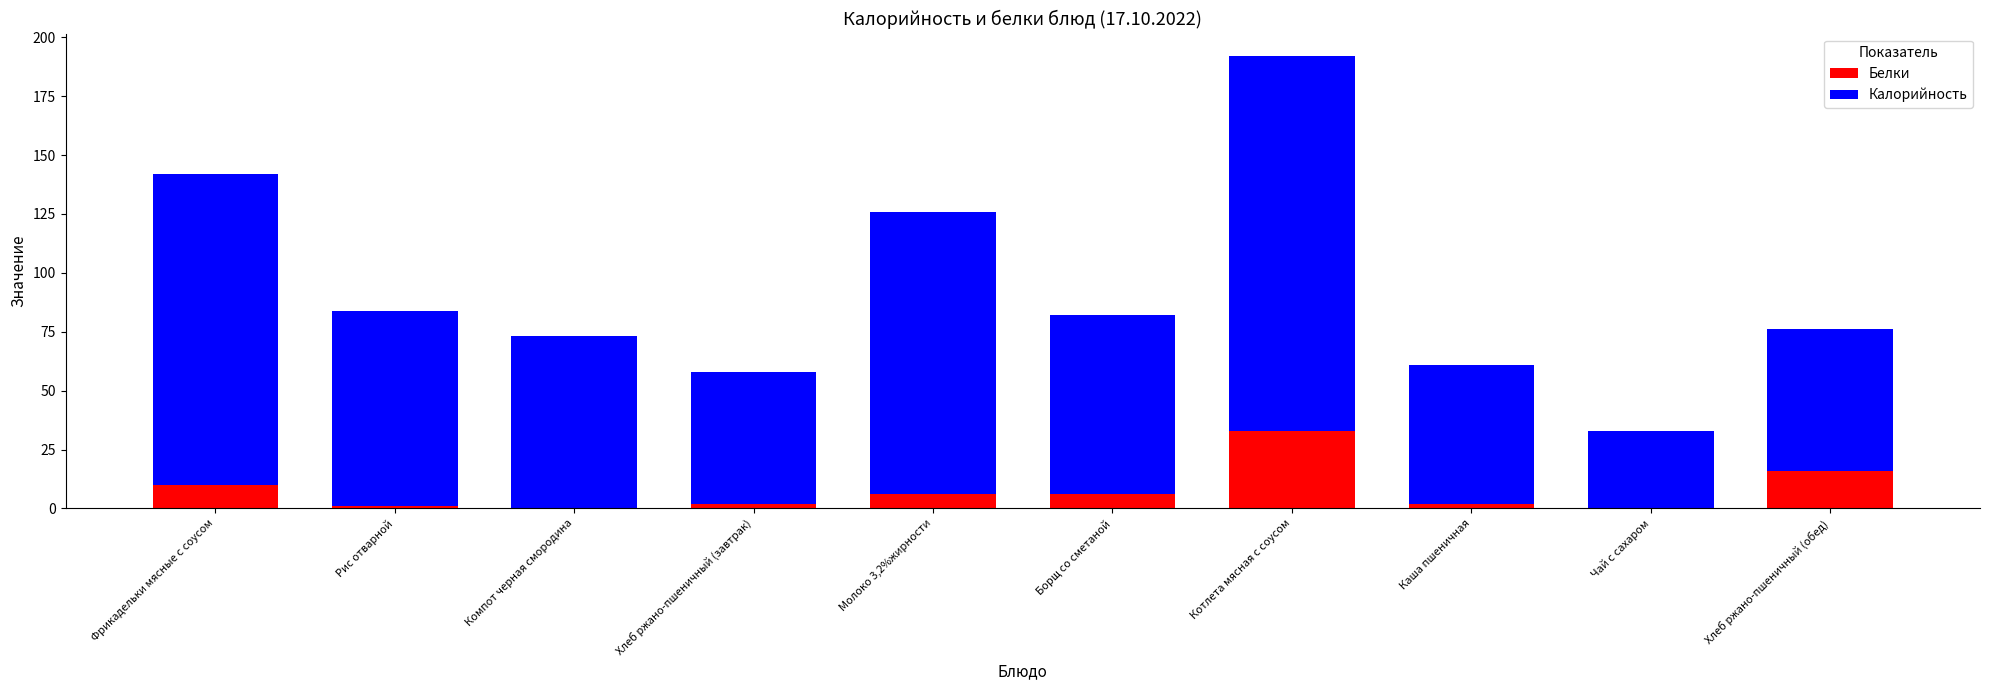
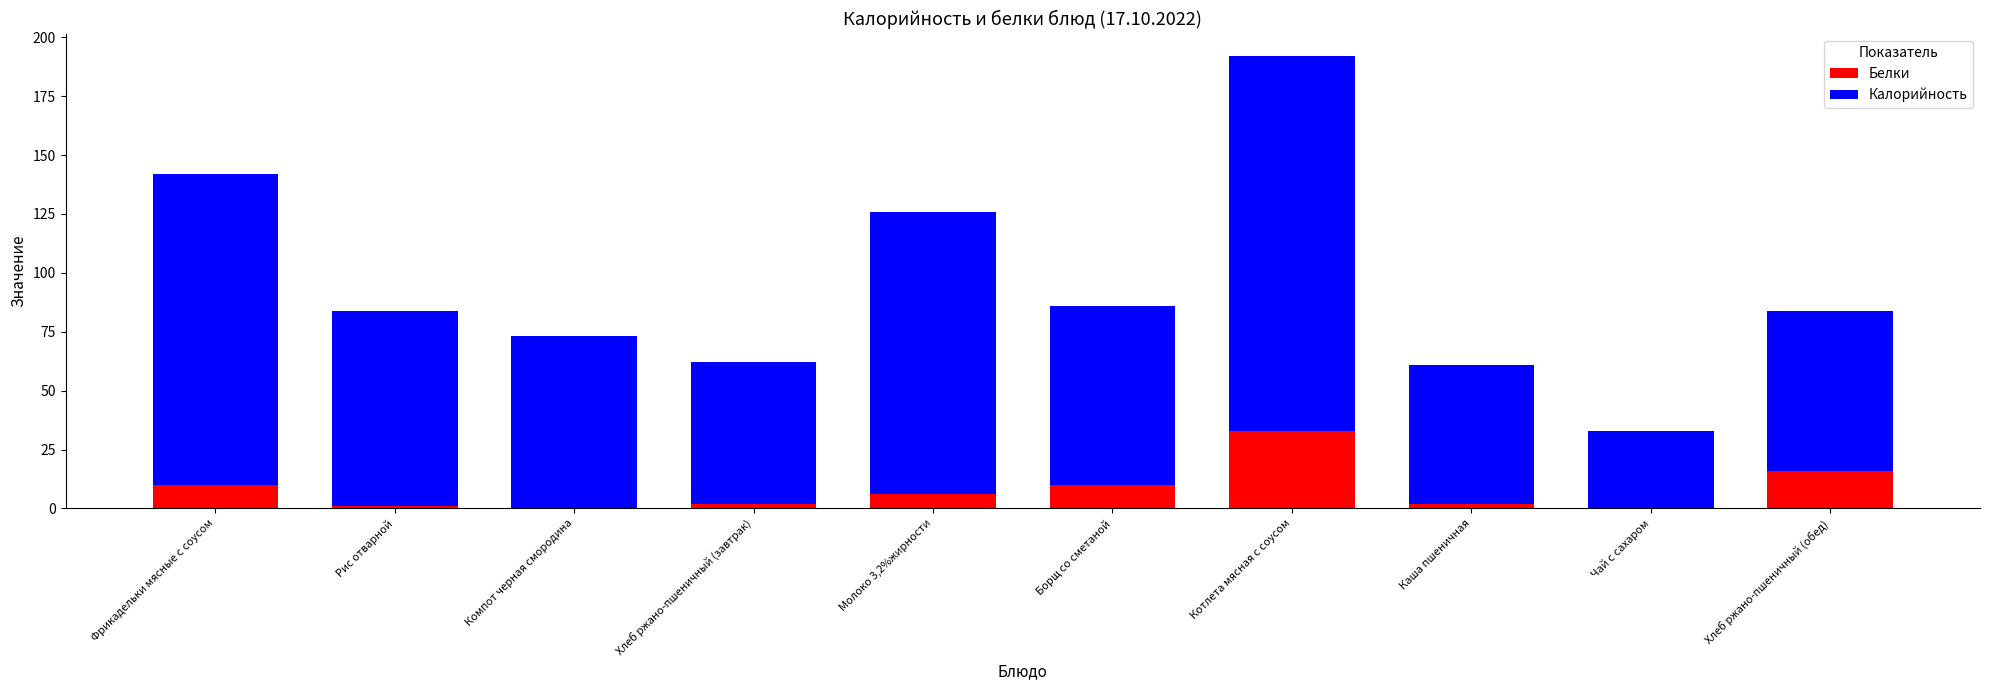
Калорийность, Хлеб ржано-пшеничный (завтрак): 56 -> 60
Белки, Борщ со сметаной: 6 -> 10
Калорийность, Хлеб ржано-пшеничный (обед): 60 -> 68
